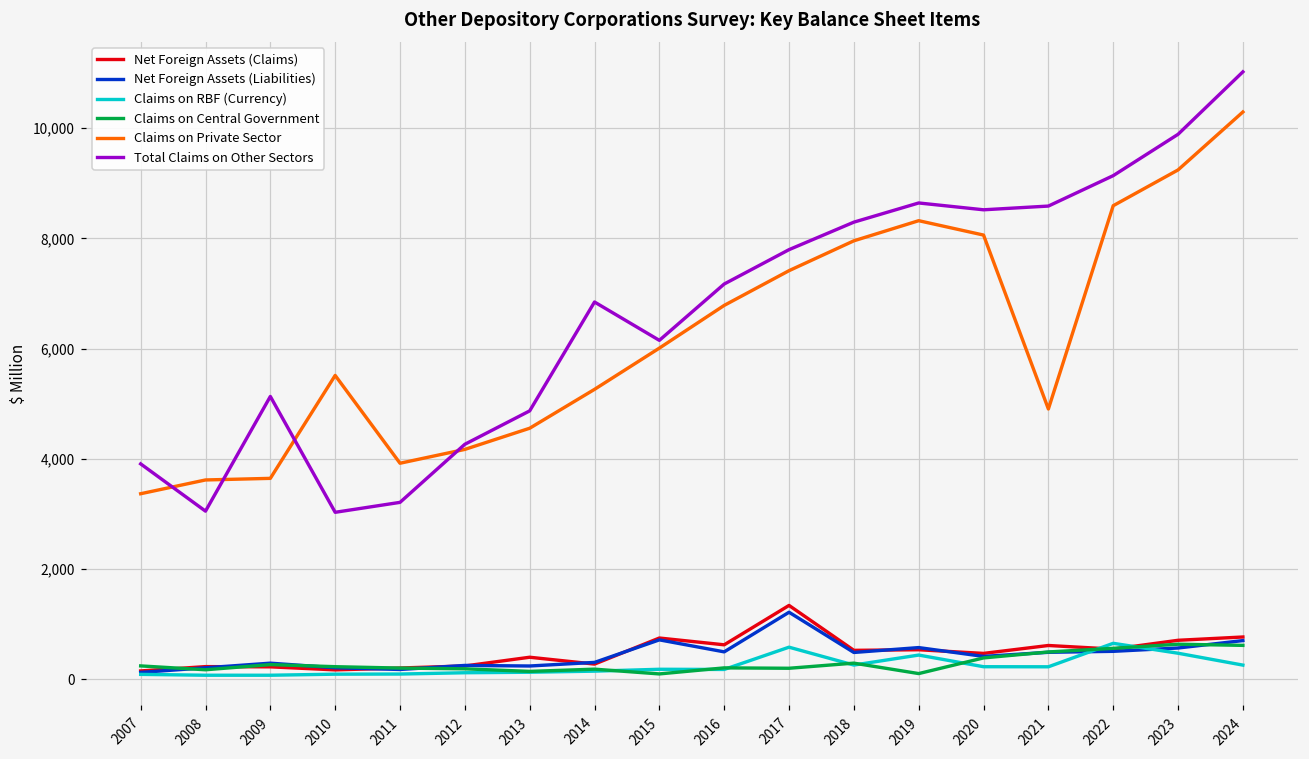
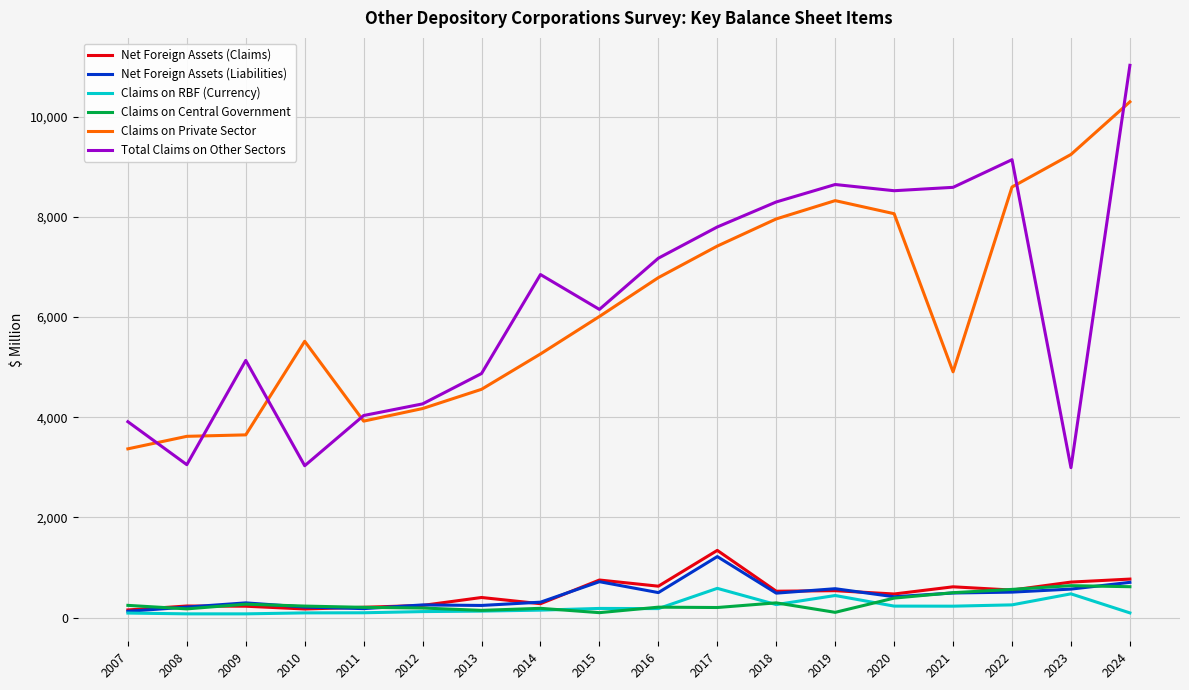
Total Claims on Other Sectors, 2011: 3,200 -> 4,000
Claims on RBF (Currency), 2022: 700 -> 300
Total Claims on Other Sectors, 2023: 9,900 -> 3,000
Claims on RBF (Currency), 2024: 300 -> 100
